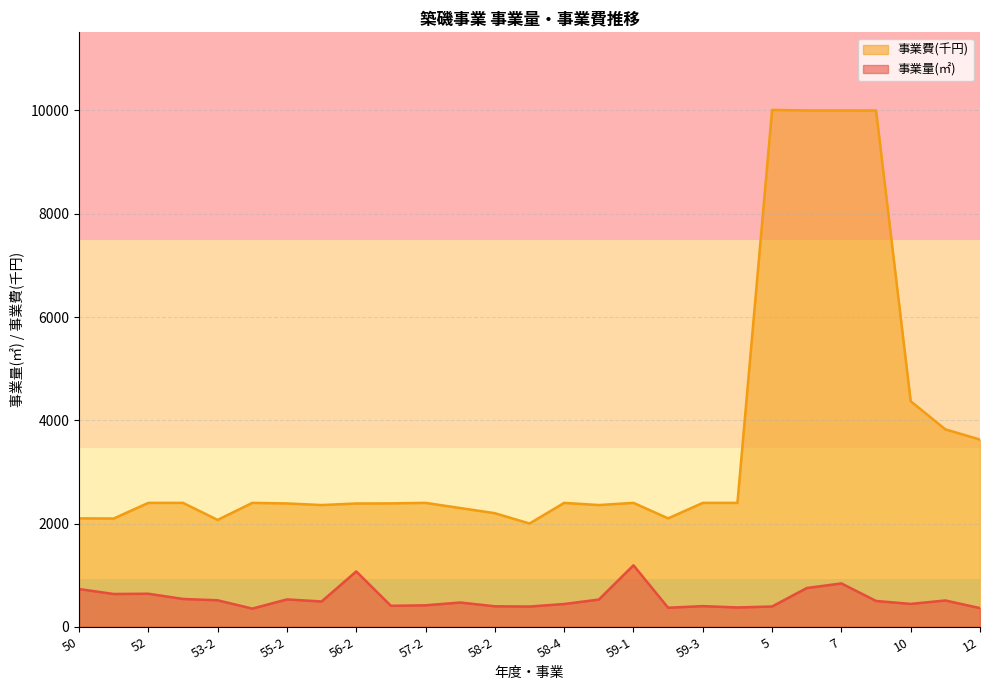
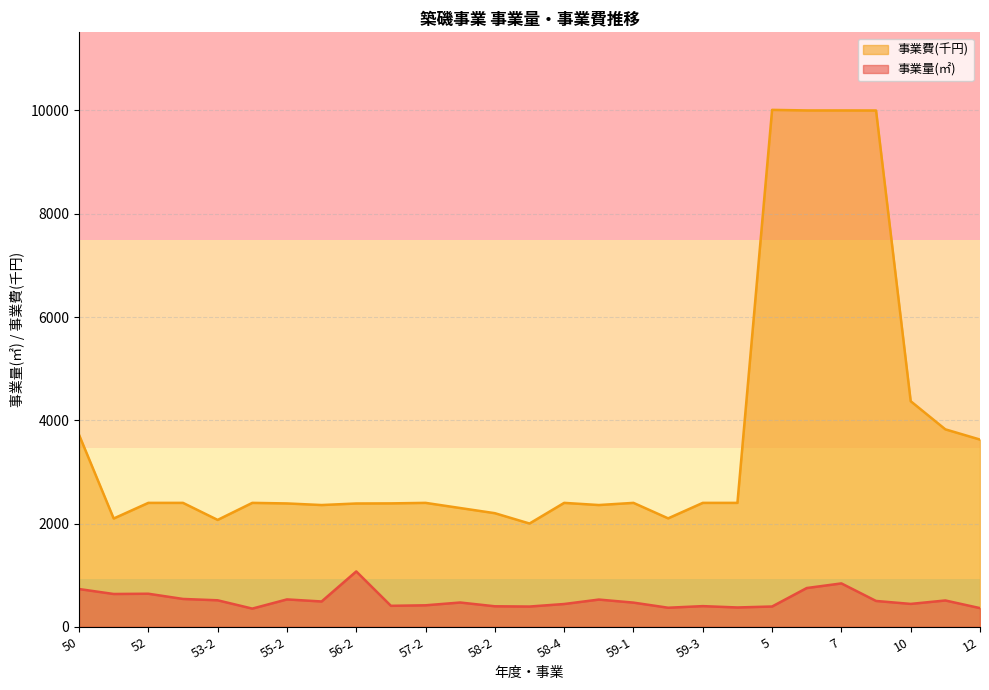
事業費(千円), 50: 2100 -> 3700
事業量(㎡), 59-1: 1200 -> 500
